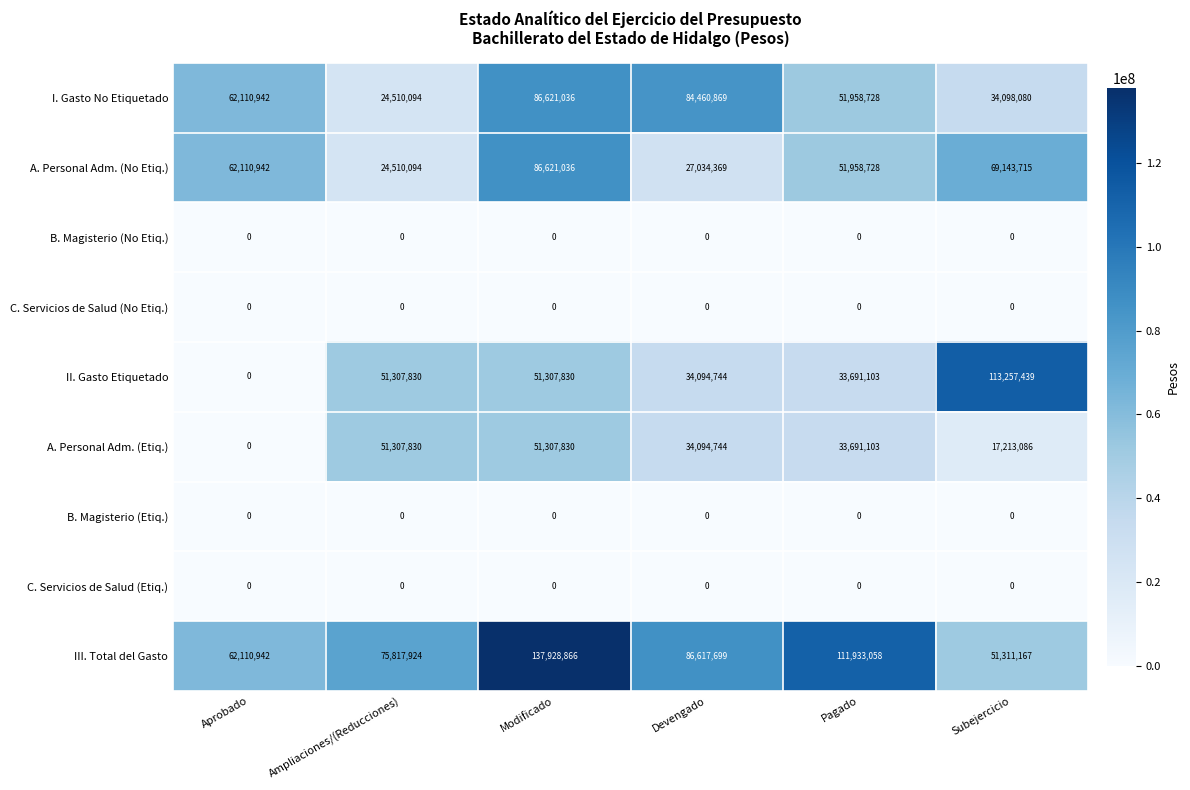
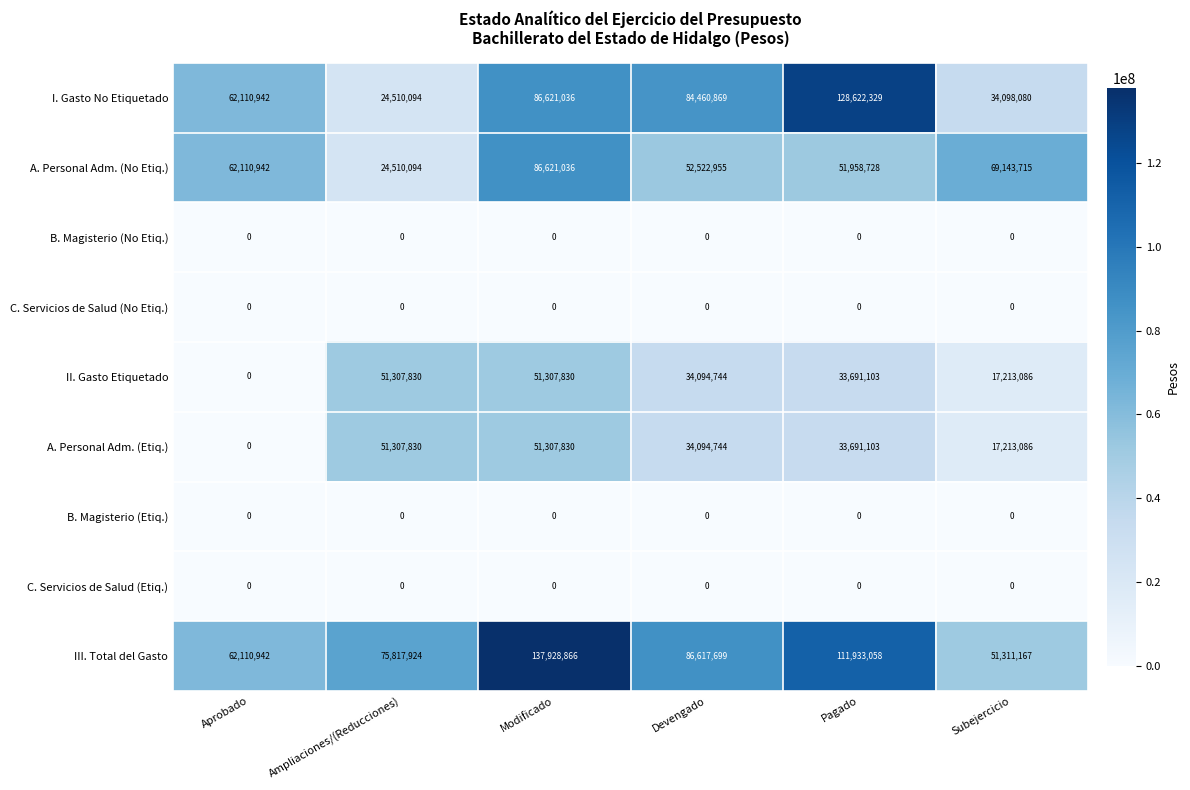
I. Gasto No Etiquetado, Pagado: 51,958,728 -> 128,622,329
A. Personal Adm. (No Etiq.), Devengado: 27,034,369 -> 52,522,955
II. Gasto Etiquetado, Subejercicio: 113,257,439 -> 17,213,086
